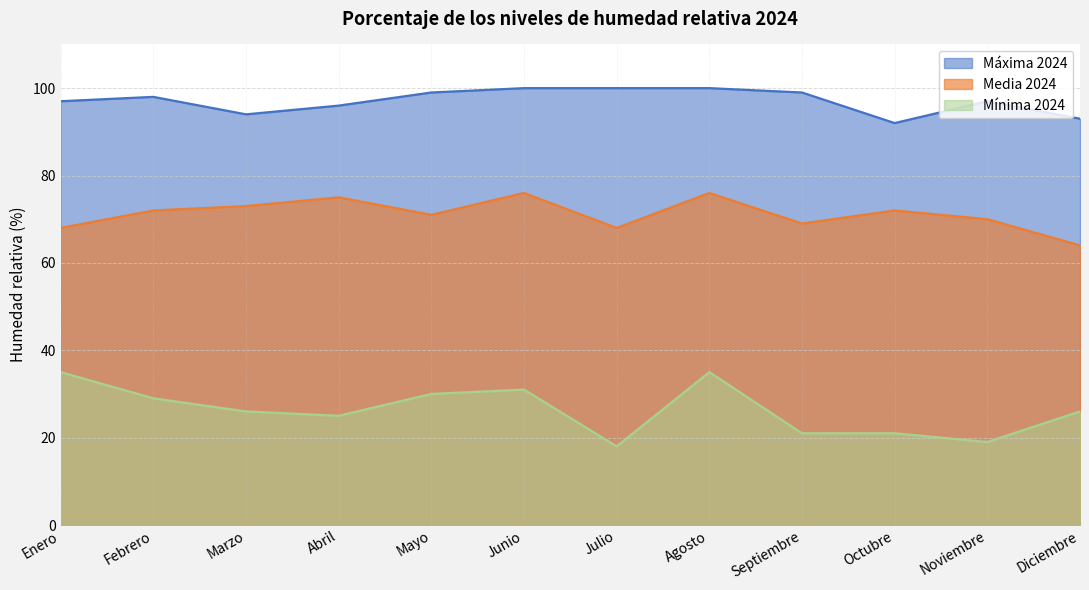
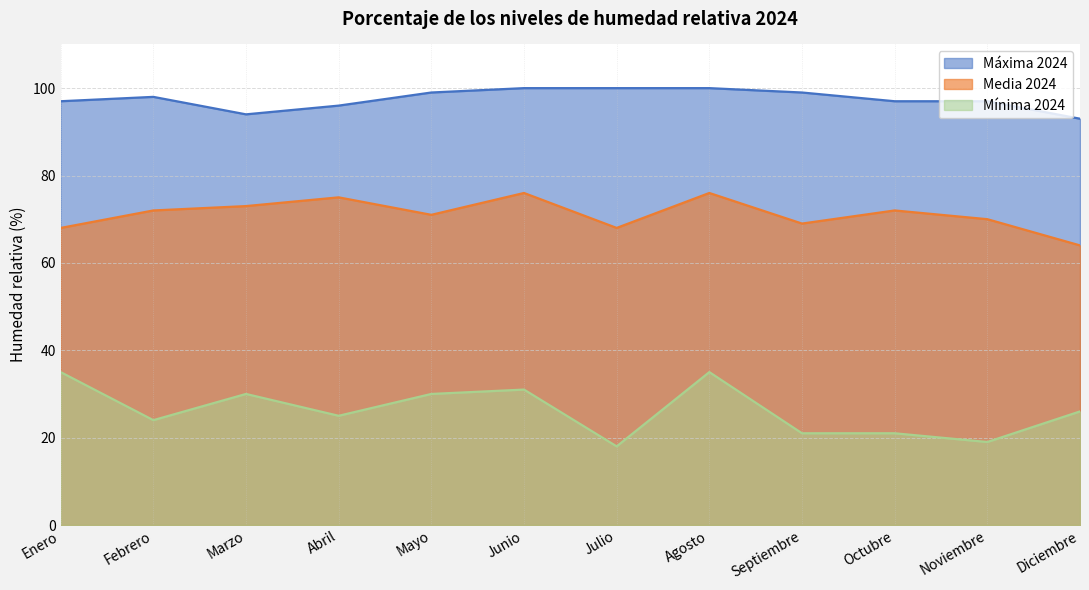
Mínima 2024, Febrero: 29 -> 24
Mínima 2024, Marzo: 26 -> 30
Máxima 2024, Octubre: 92 -> 97
